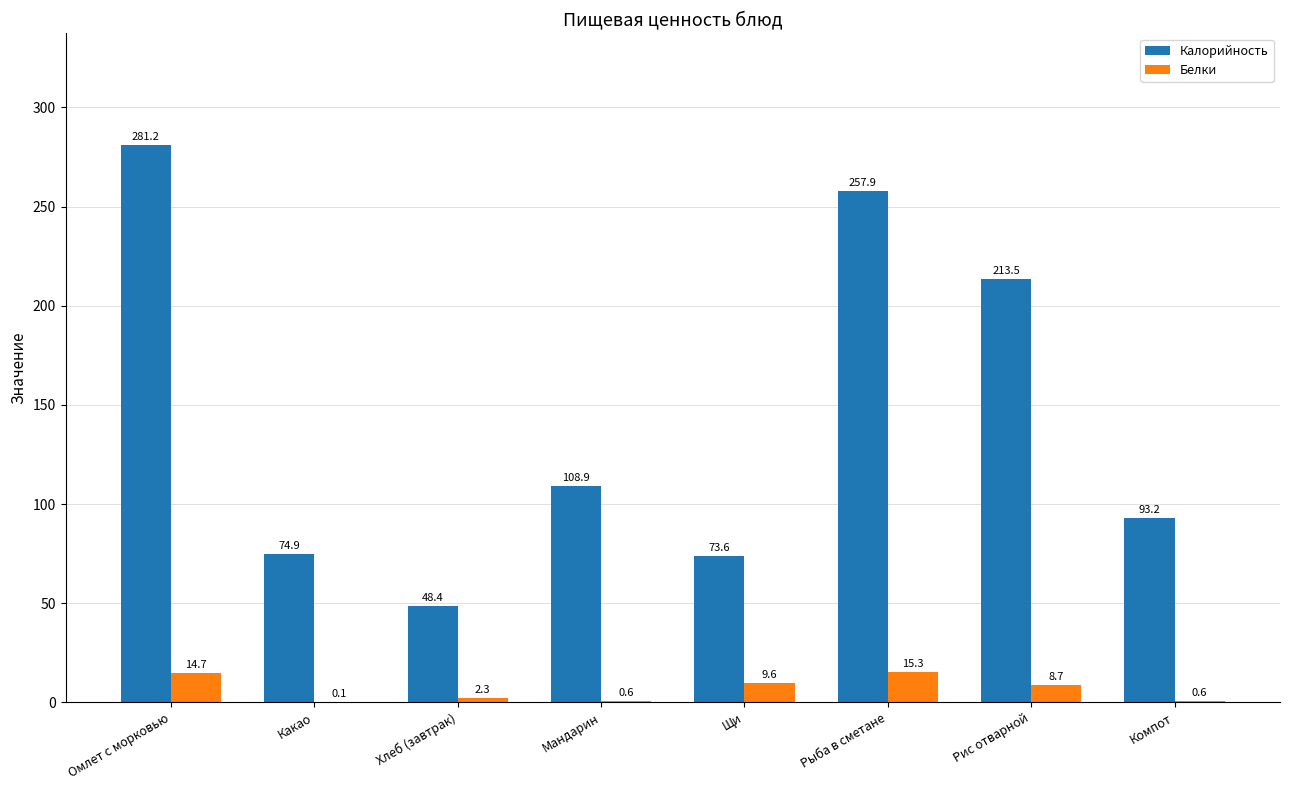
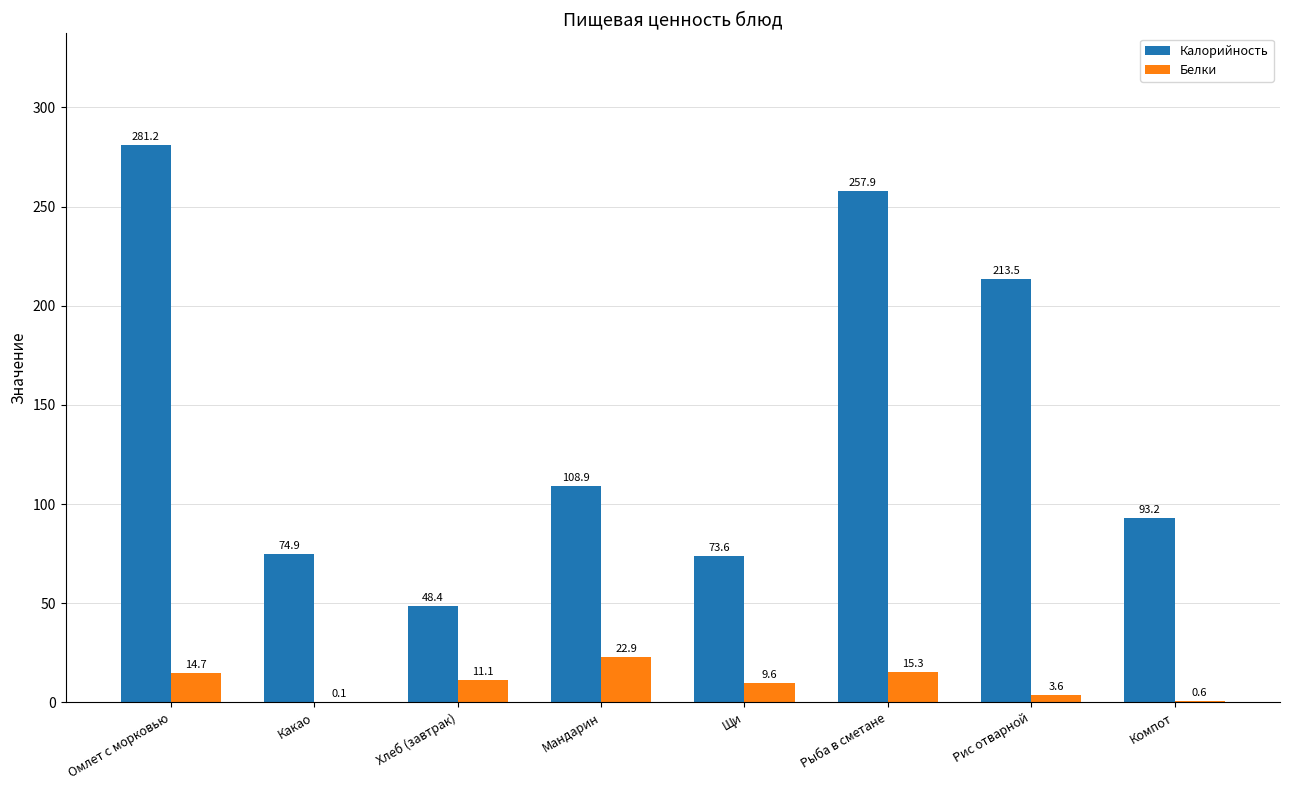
Белки, Хлеб (завтрак): 2.3 -> 11.1
Белки, Мандарин: 0.6 -> 22.9
Белки, Рис отварной: 8.7 -> 3.6
